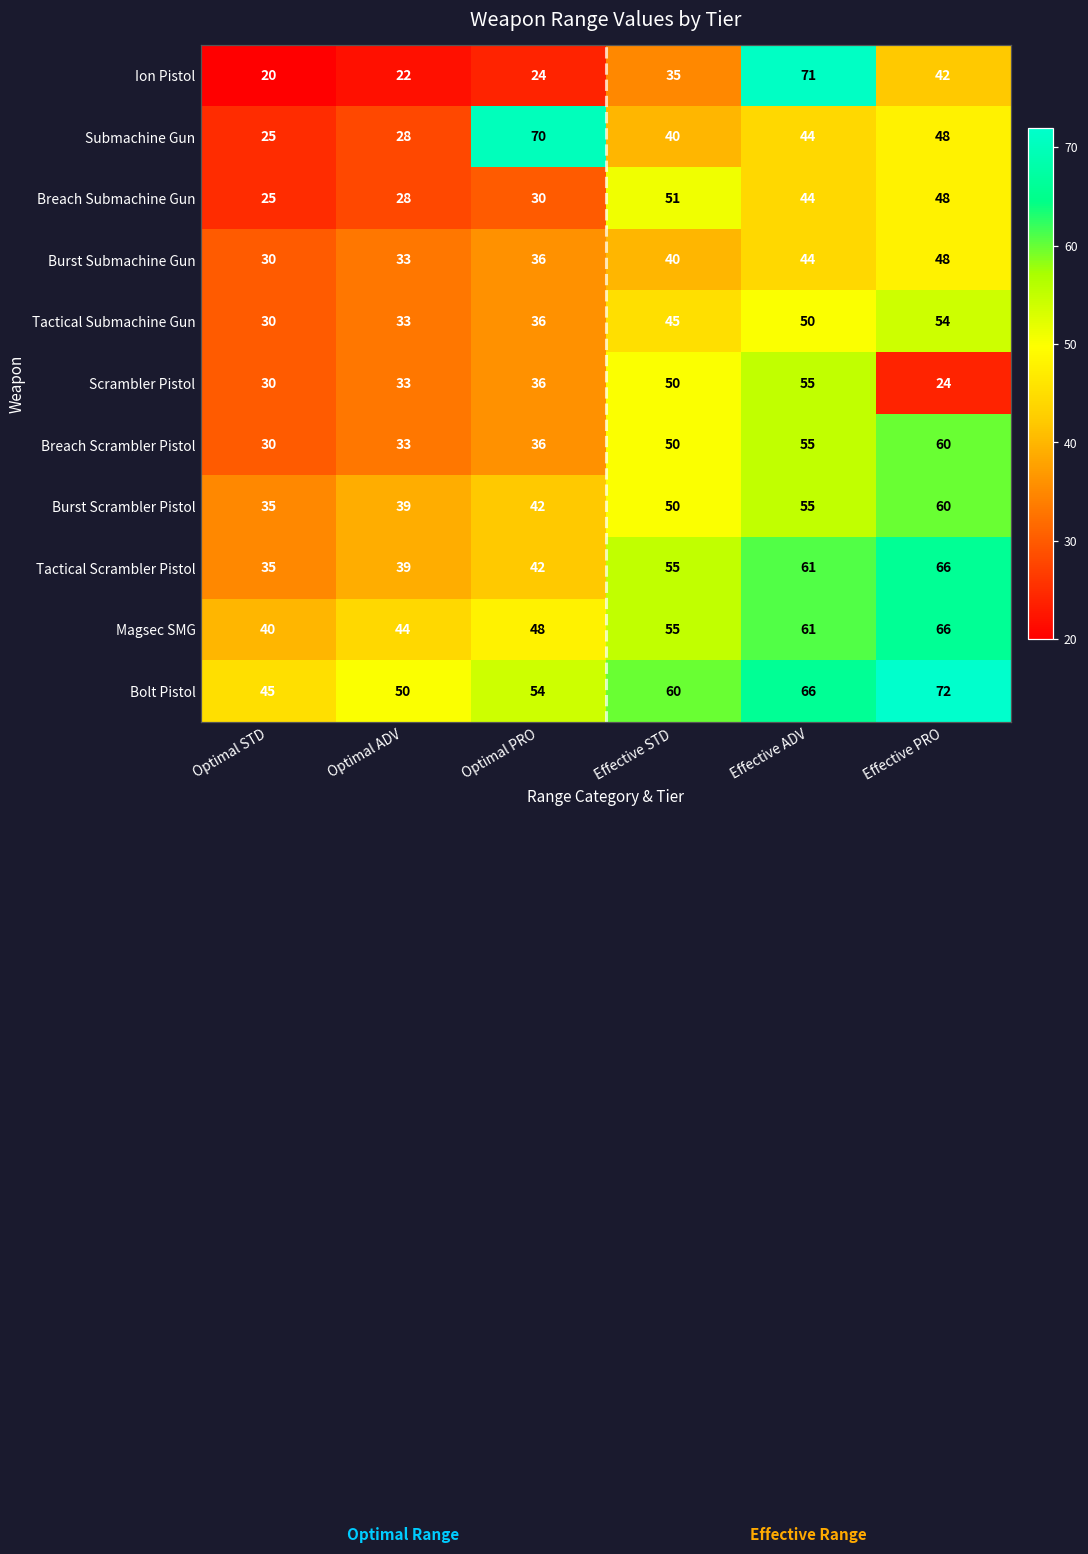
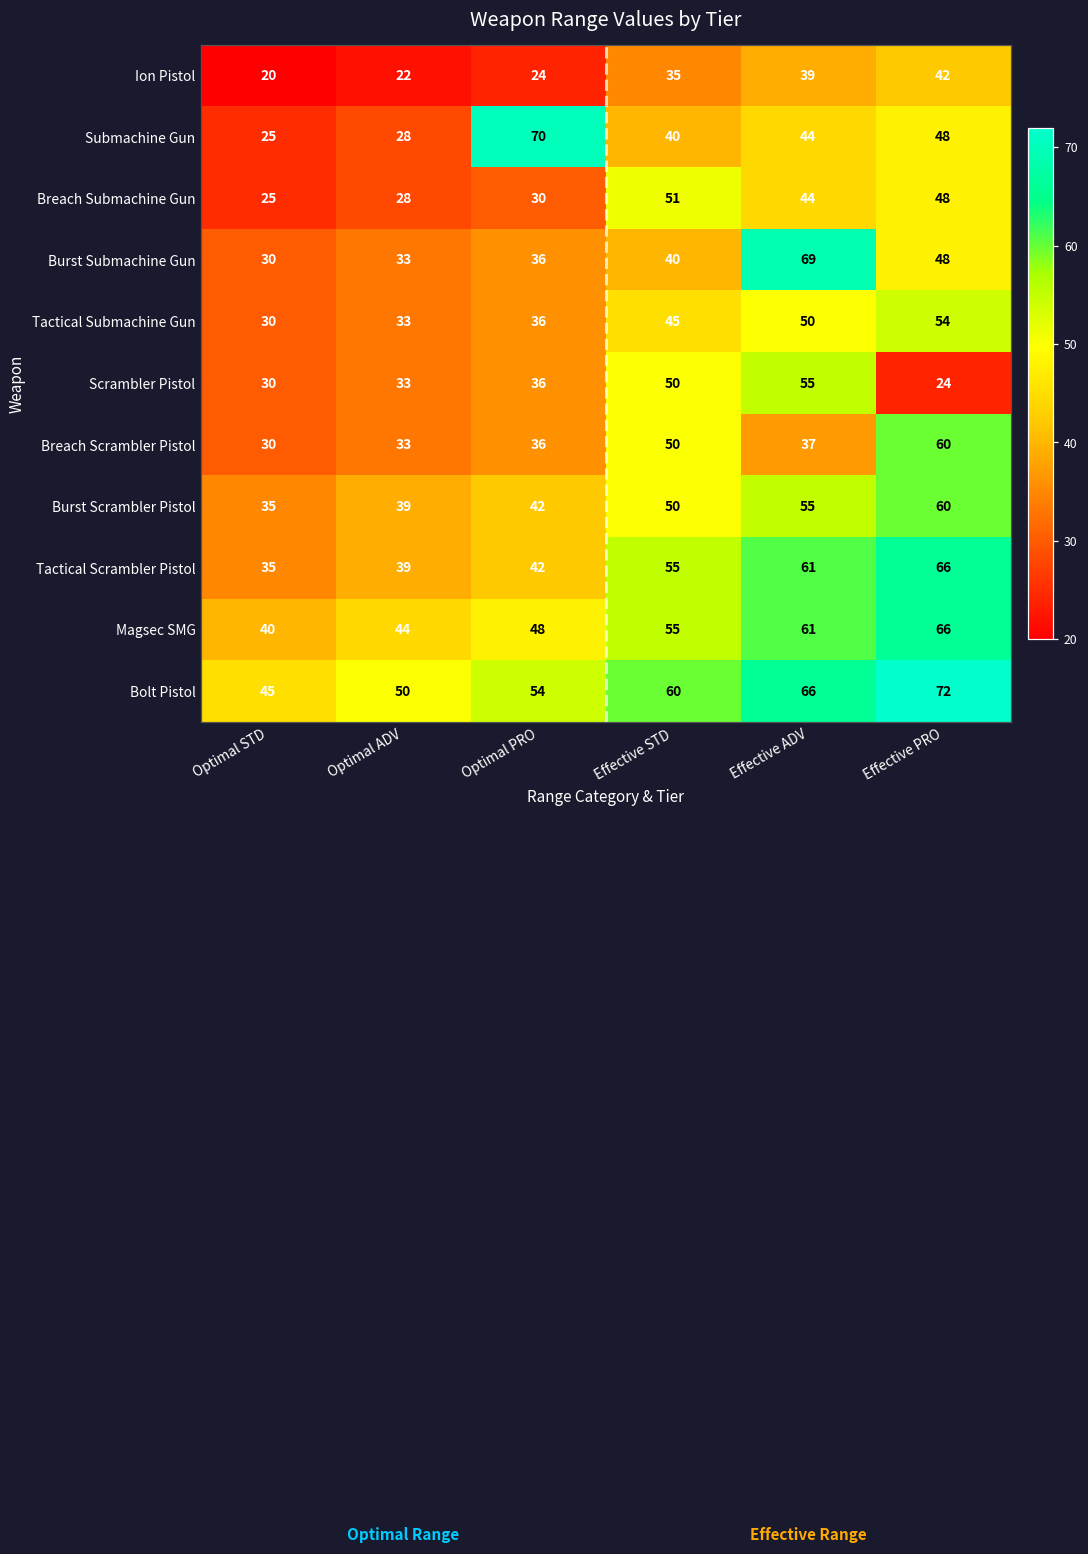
Ion Pistol, Effective ADV: 71 -> 39
Burst Submachine Gun, Effective ADV: 44 -> 69
Breach Scrambler Pistol, Effective ADV: 55 -> 37
